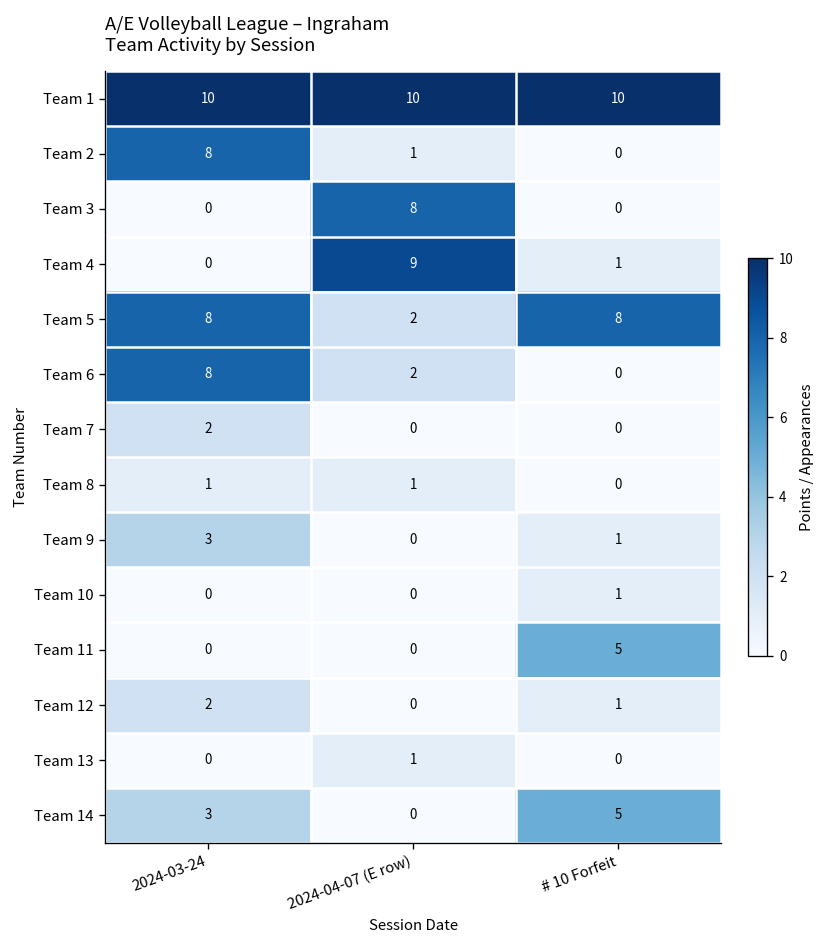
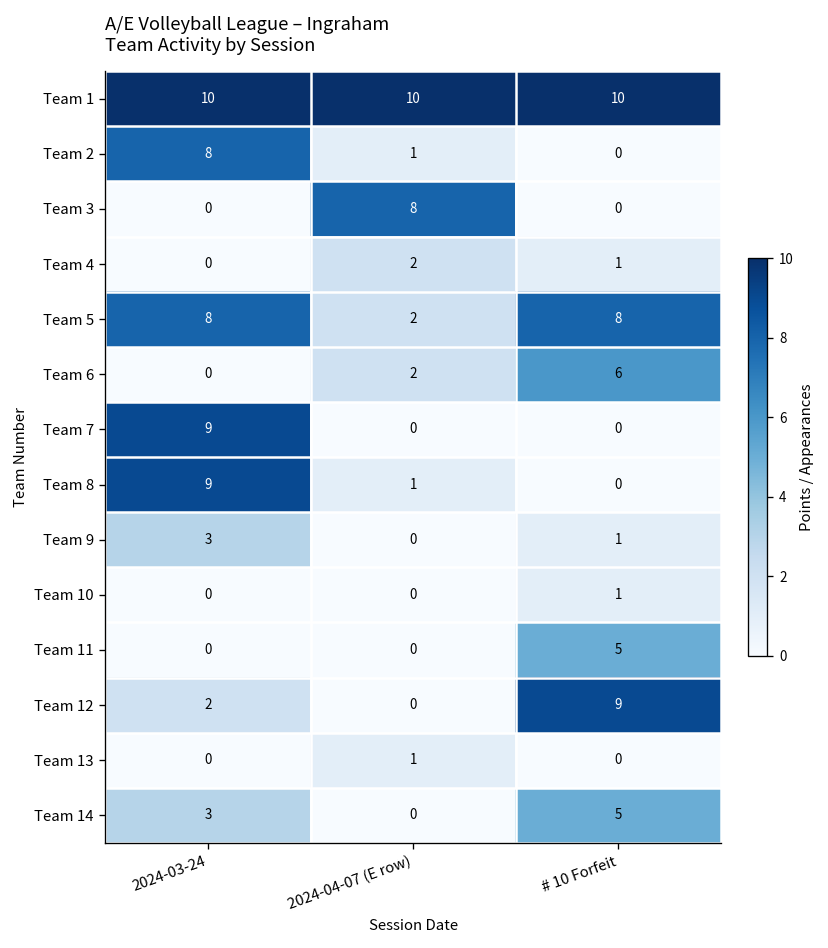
Team 4, 2024-04-07 (E row): 9 -> 2
Team 6, 2024-03-24: 8 -> 0
Team 6, # 10 Forfeit: 0 -> 6
Team 7, 2024-03-24: 2 -> 9
Team 8, 2024-03-24: 1 -> 9
Team 12, # 10 Forfeit: 1 -> 9
